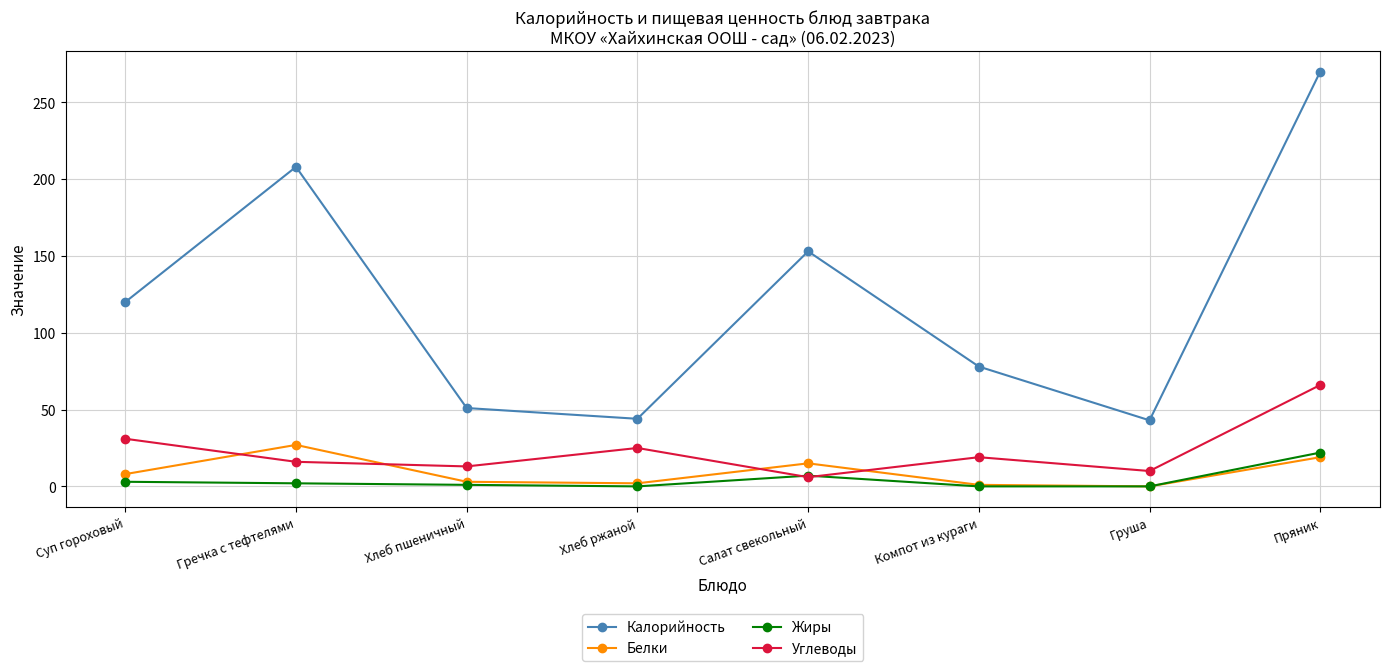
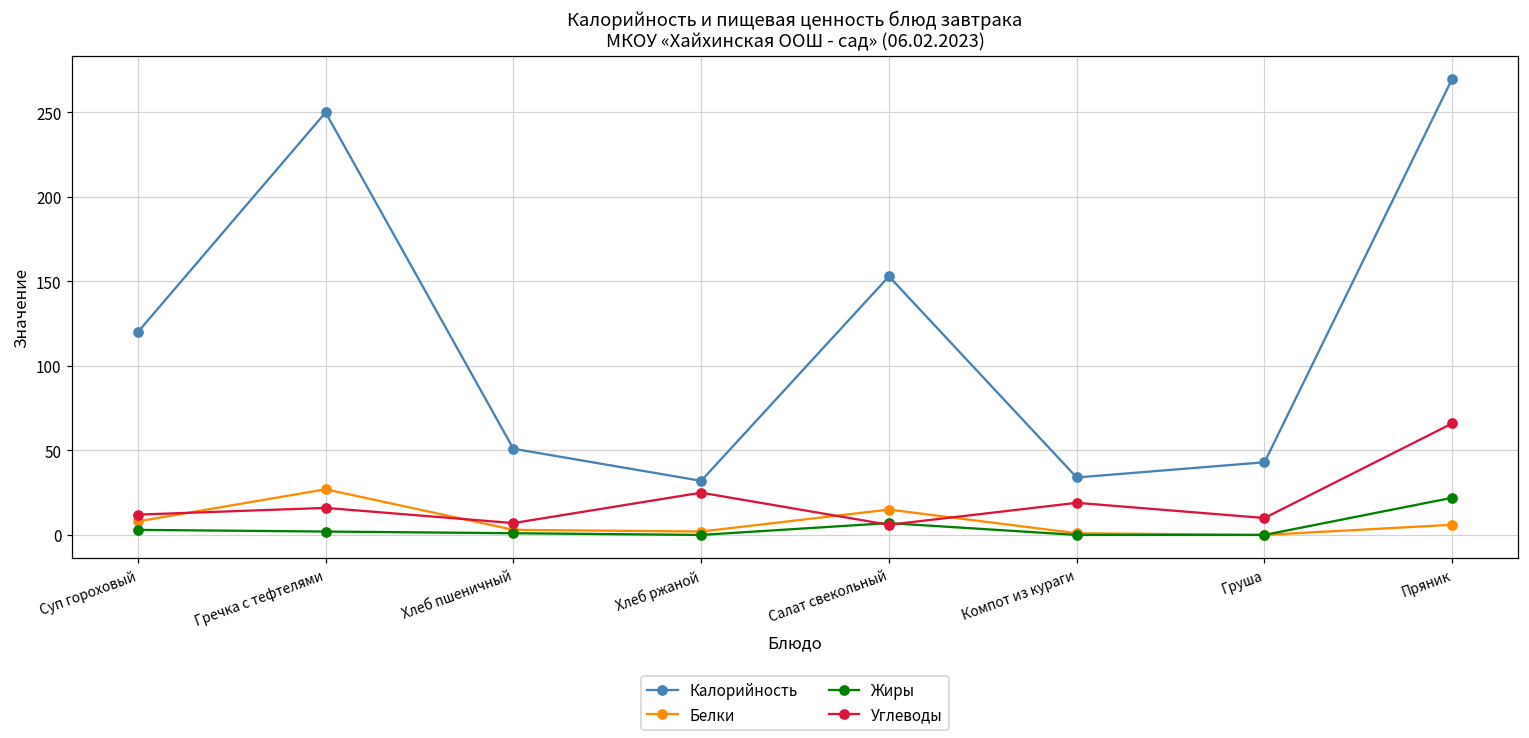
Углеводы, Суп гороховый: 31 -> 12
Калорийность, Гречка с тефтелями: 208 -> 250
Углеводы, Хлеб пшеничный: 13 -> 7
Калорийность, Хлеб ржаной: 44 -> 32
Калорийность, Компот из кураги: 78 -> 34
Белки, Пряник: 19 -> 6
